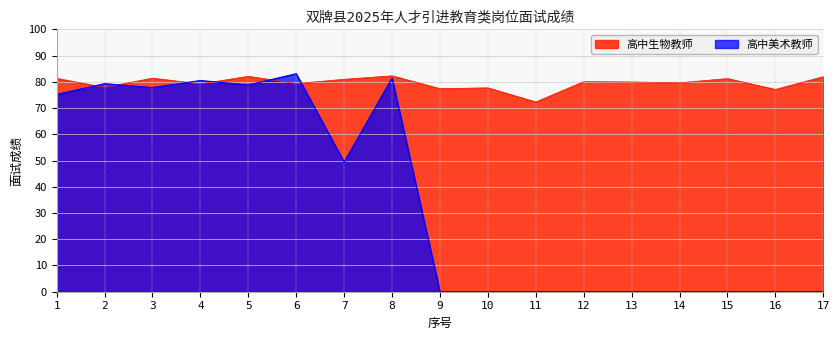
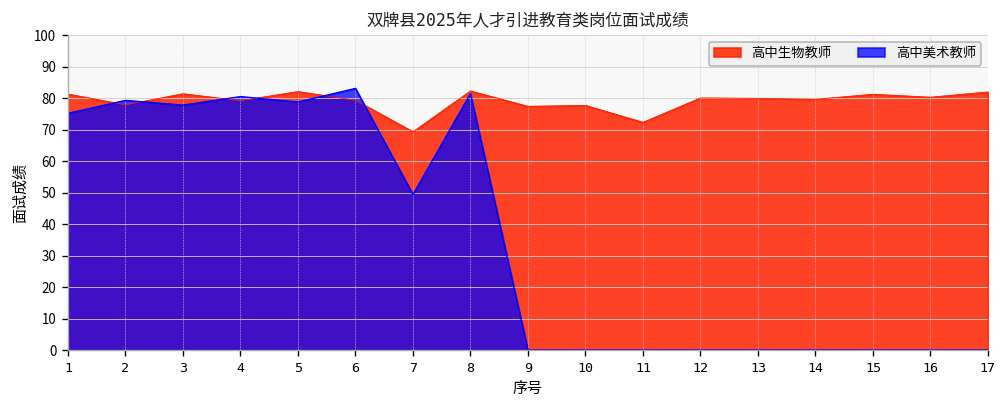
高中生物教师, 7: 81 -> 69
高中生物教师, 16: 77 -> 80
